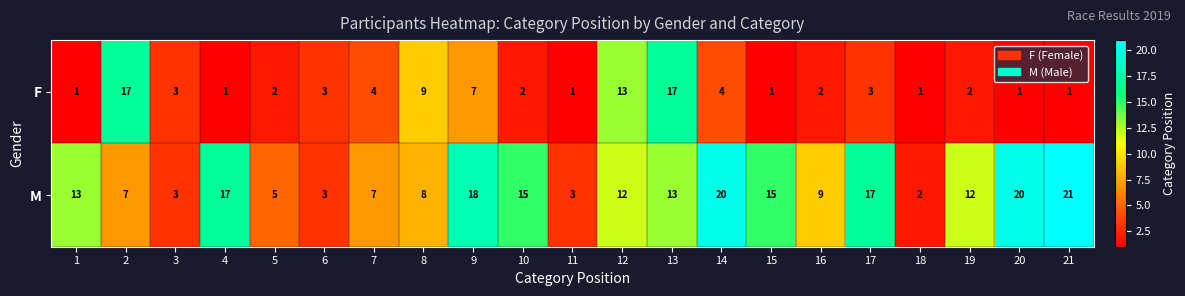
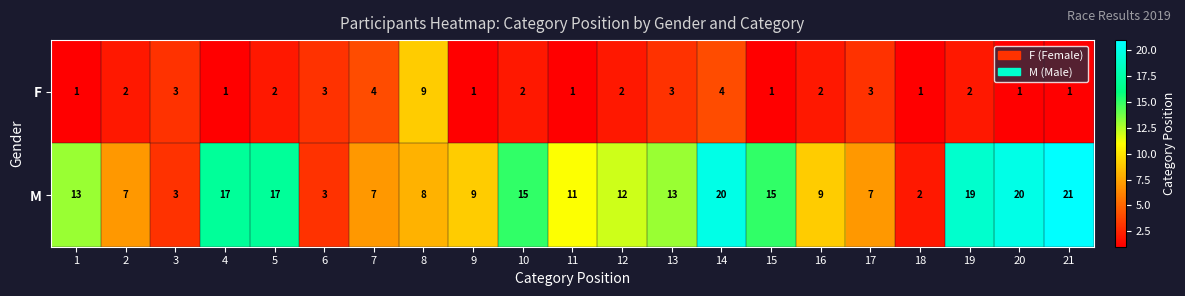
F, 2: 17 -> 2
F, 9: 7 -> 1
F, 12: 13 -> 2
F, 13: 17 -> 3
M, 5: 5 -> 17
M, 9: 18 -> 9
M, 11: 3 -> 11
M, 17: 17 -> 7
M, 19: 12 -> 19
